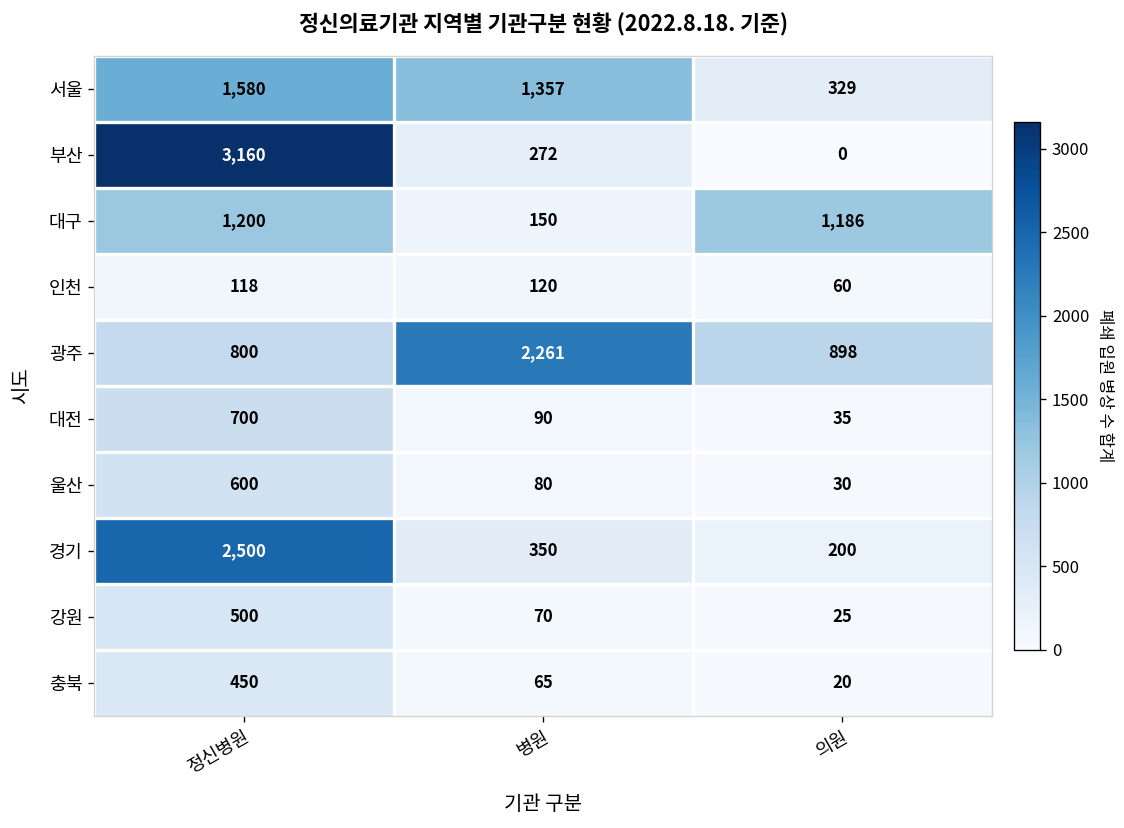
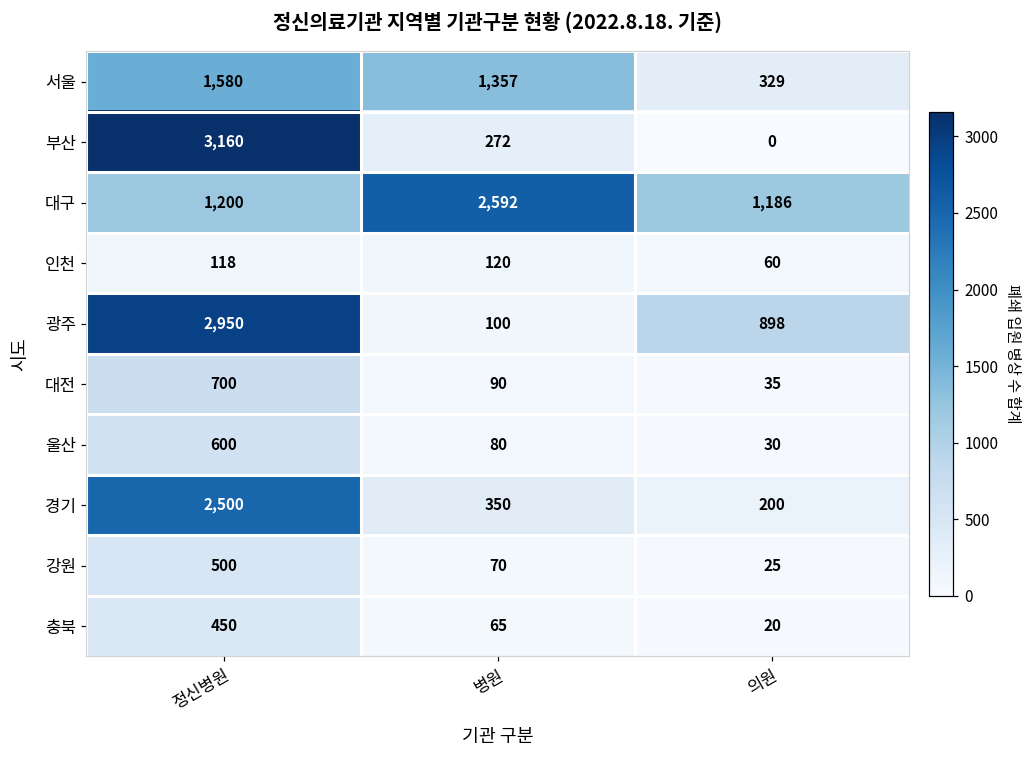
대구, 병원: 150 -> 2,592
광주, 정신병원: 800 -> 2,950
광주, 병원: 2,261 -> 100
